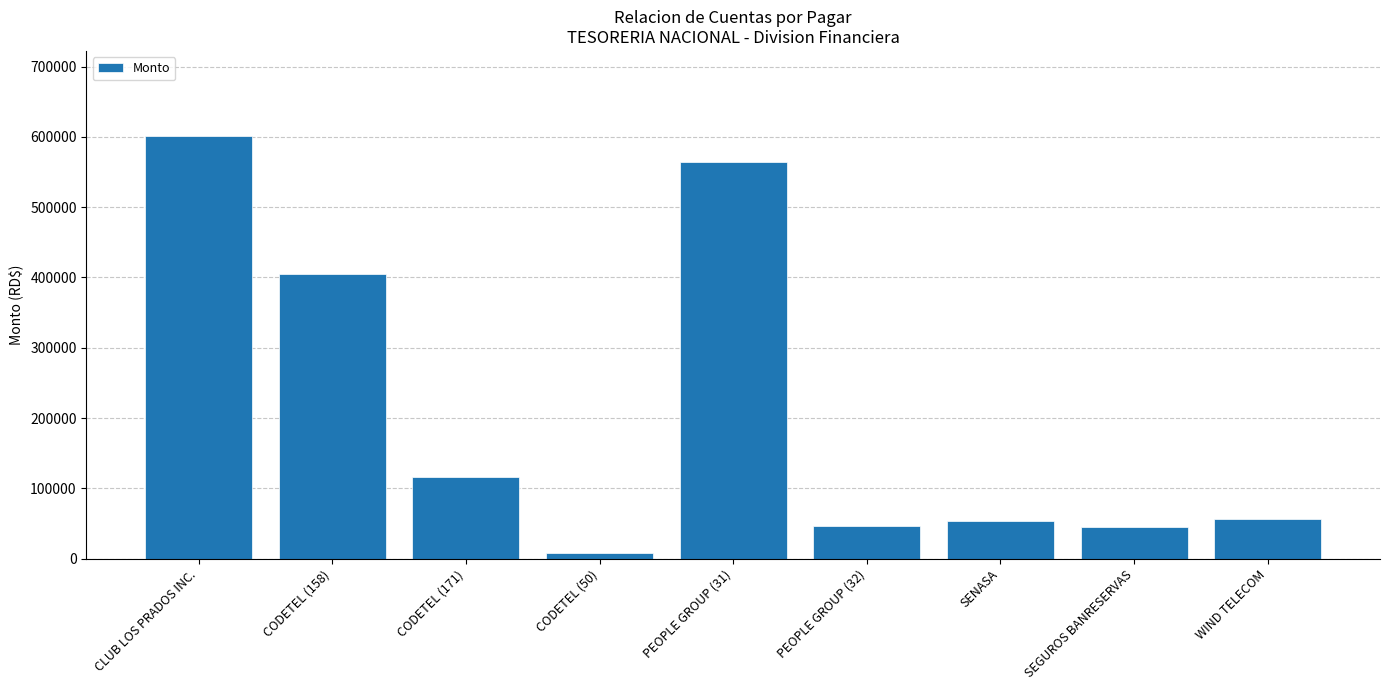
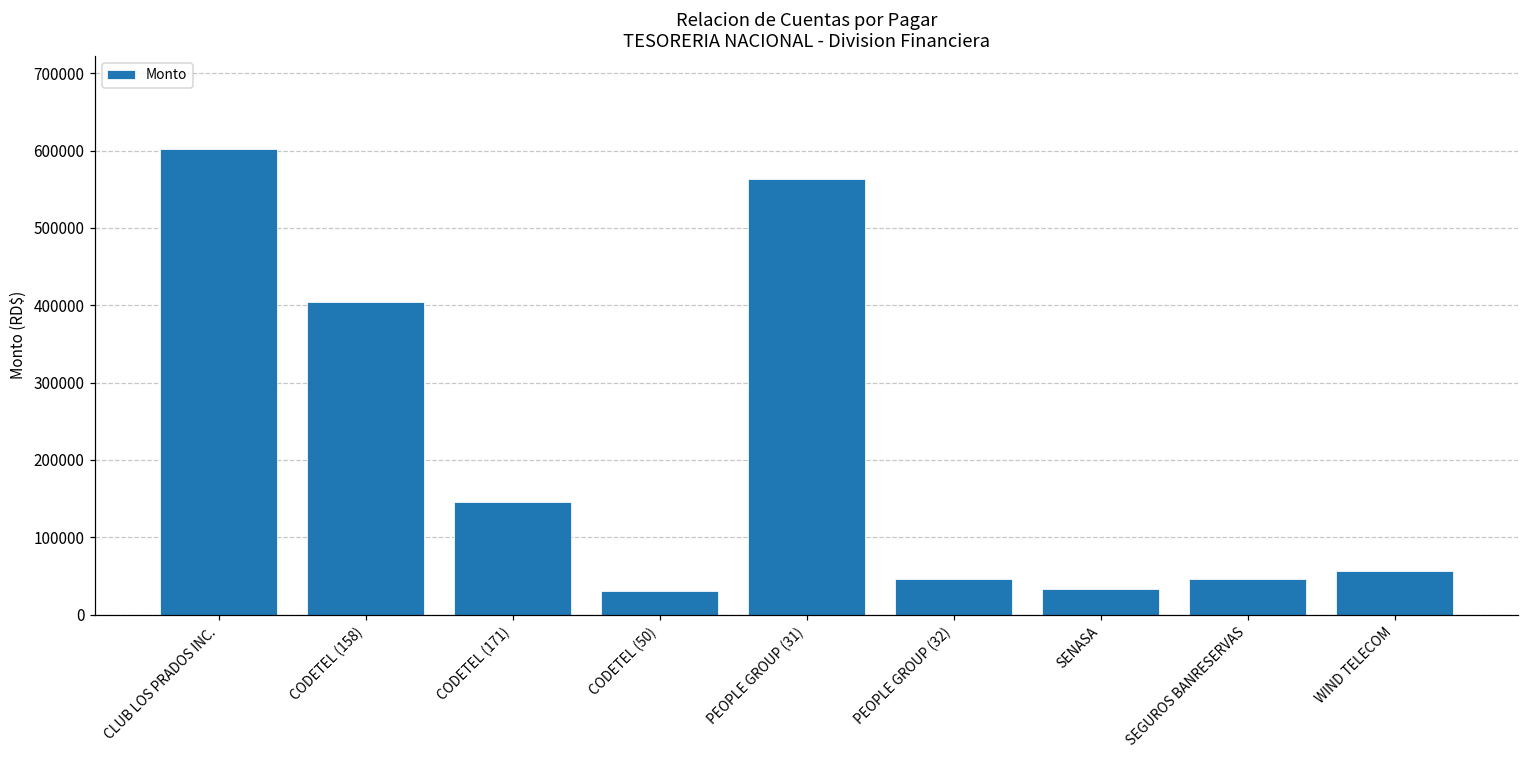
CODETEL (171): 120000 -> 150000
CODETEL (50): 10000 -> 30000
SENASA: 50000 -> 30000
